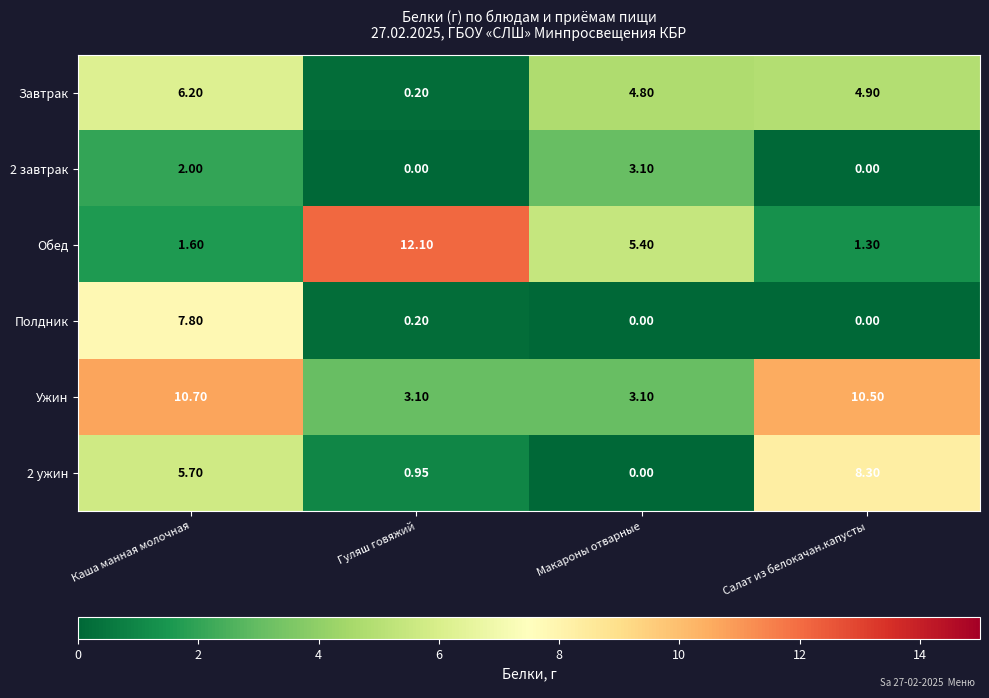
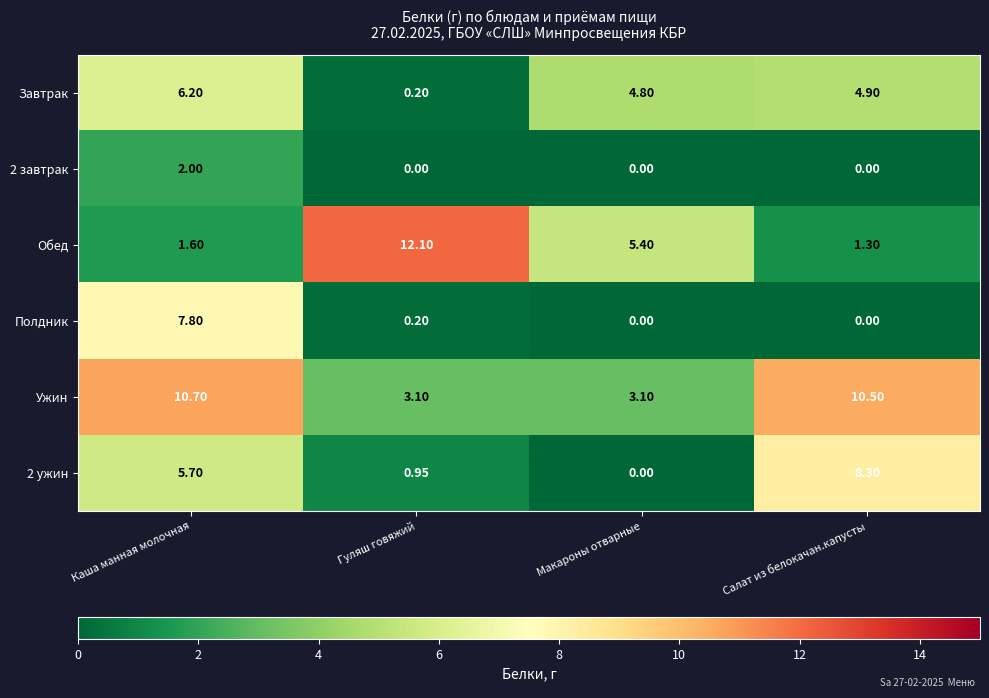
2 завтрак, Макароны отварные: 3.10 -> 0.00
